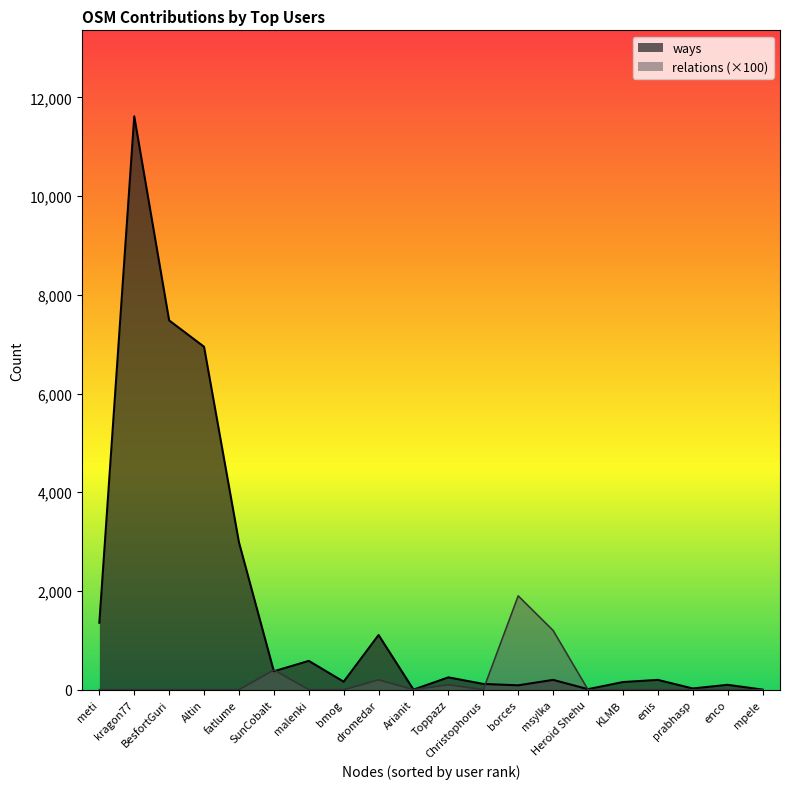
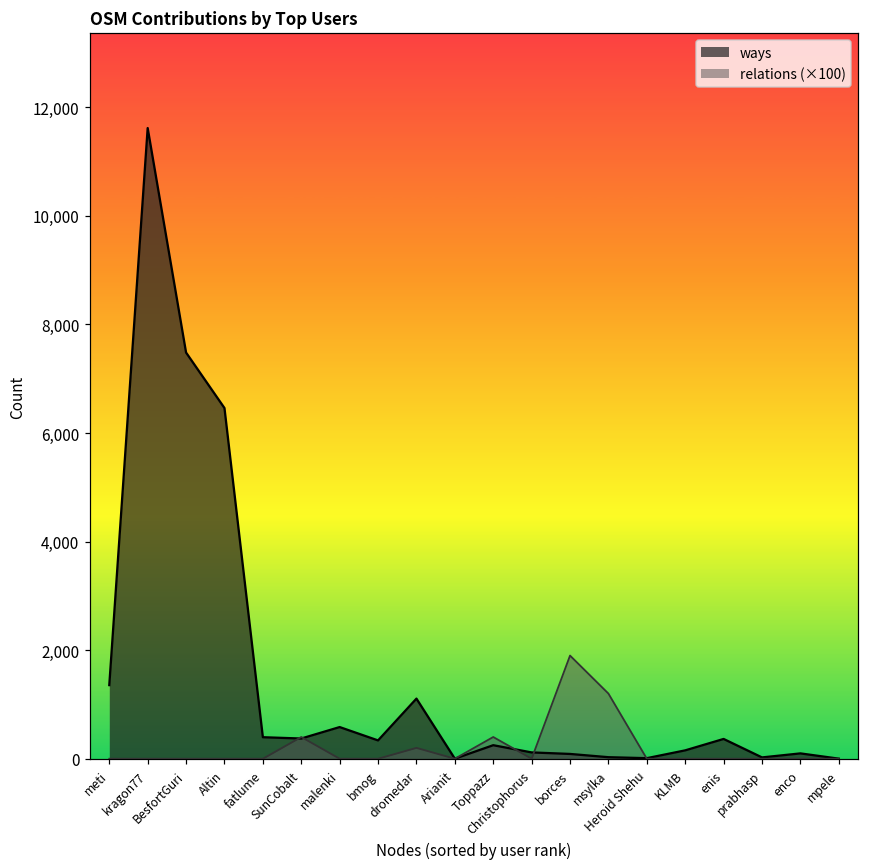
ways, Altin: 6,900 -> 6,500
ways, fatlume: 3,000 -> 400
ways, bmog: 200 -> 300
relations (×100), Toppazz: 100 -> 400
ways, msylka: 200 -> 0
ways, enis: 200 -> 400
